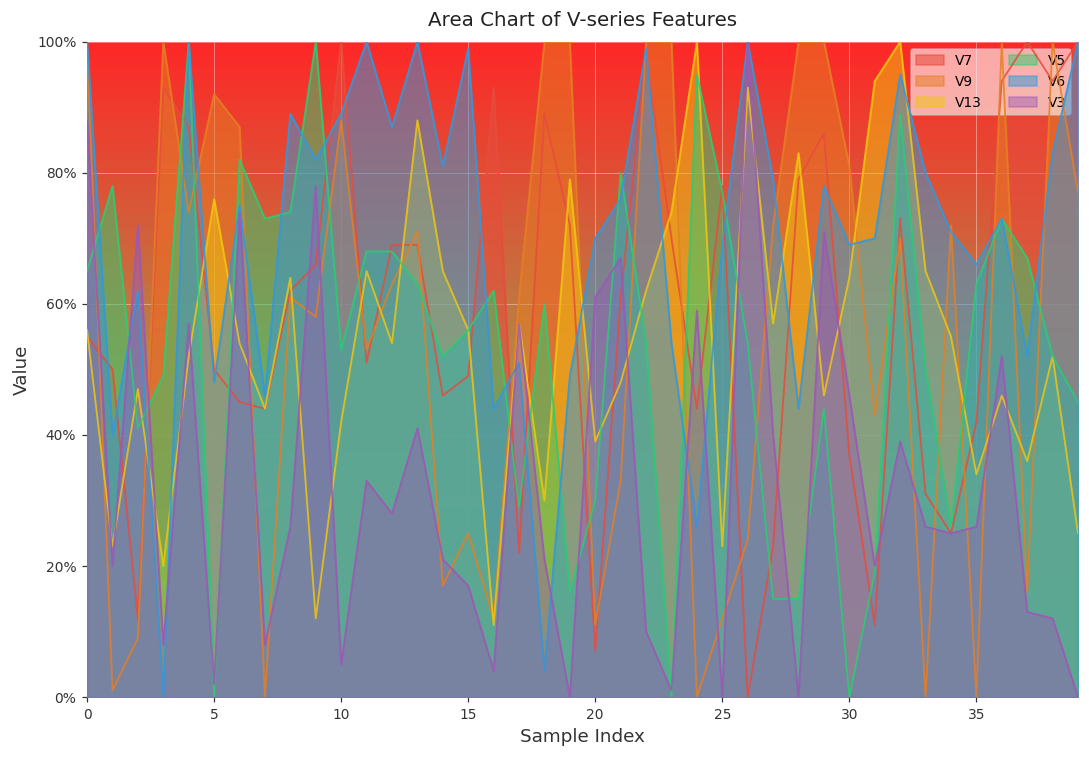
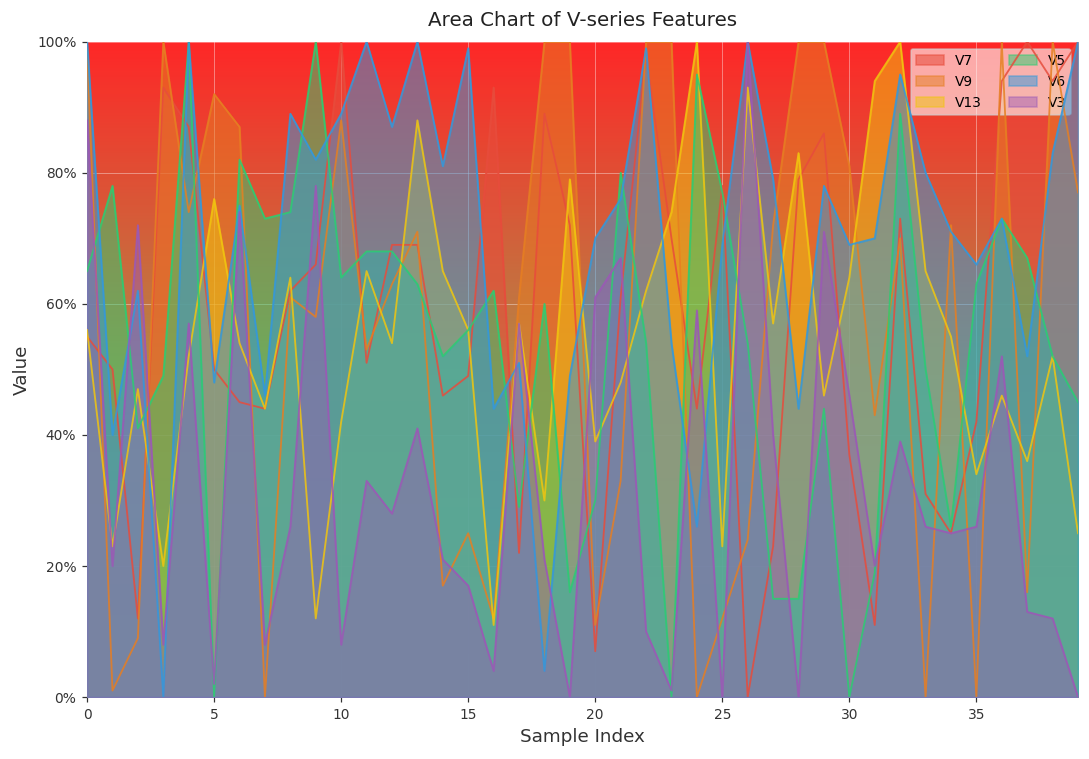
V5, 10: 53% -> 64%
V3, 10: 5% -> 8%
